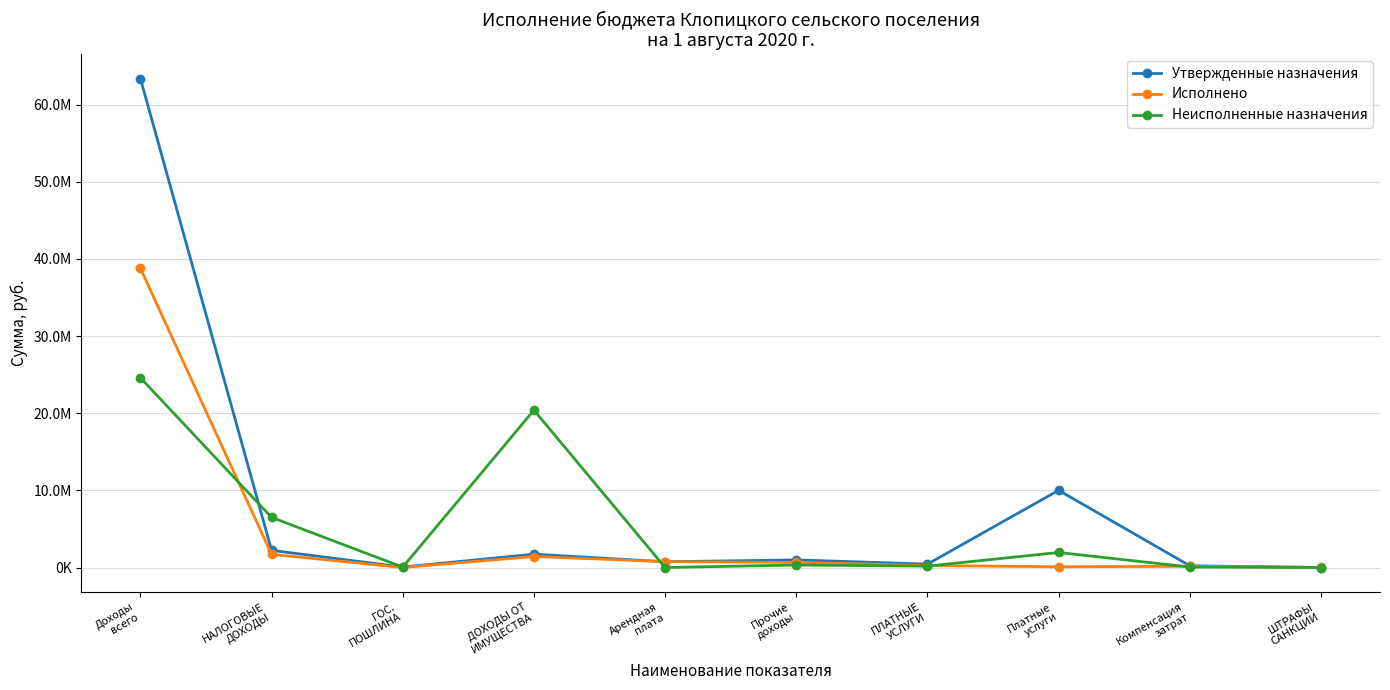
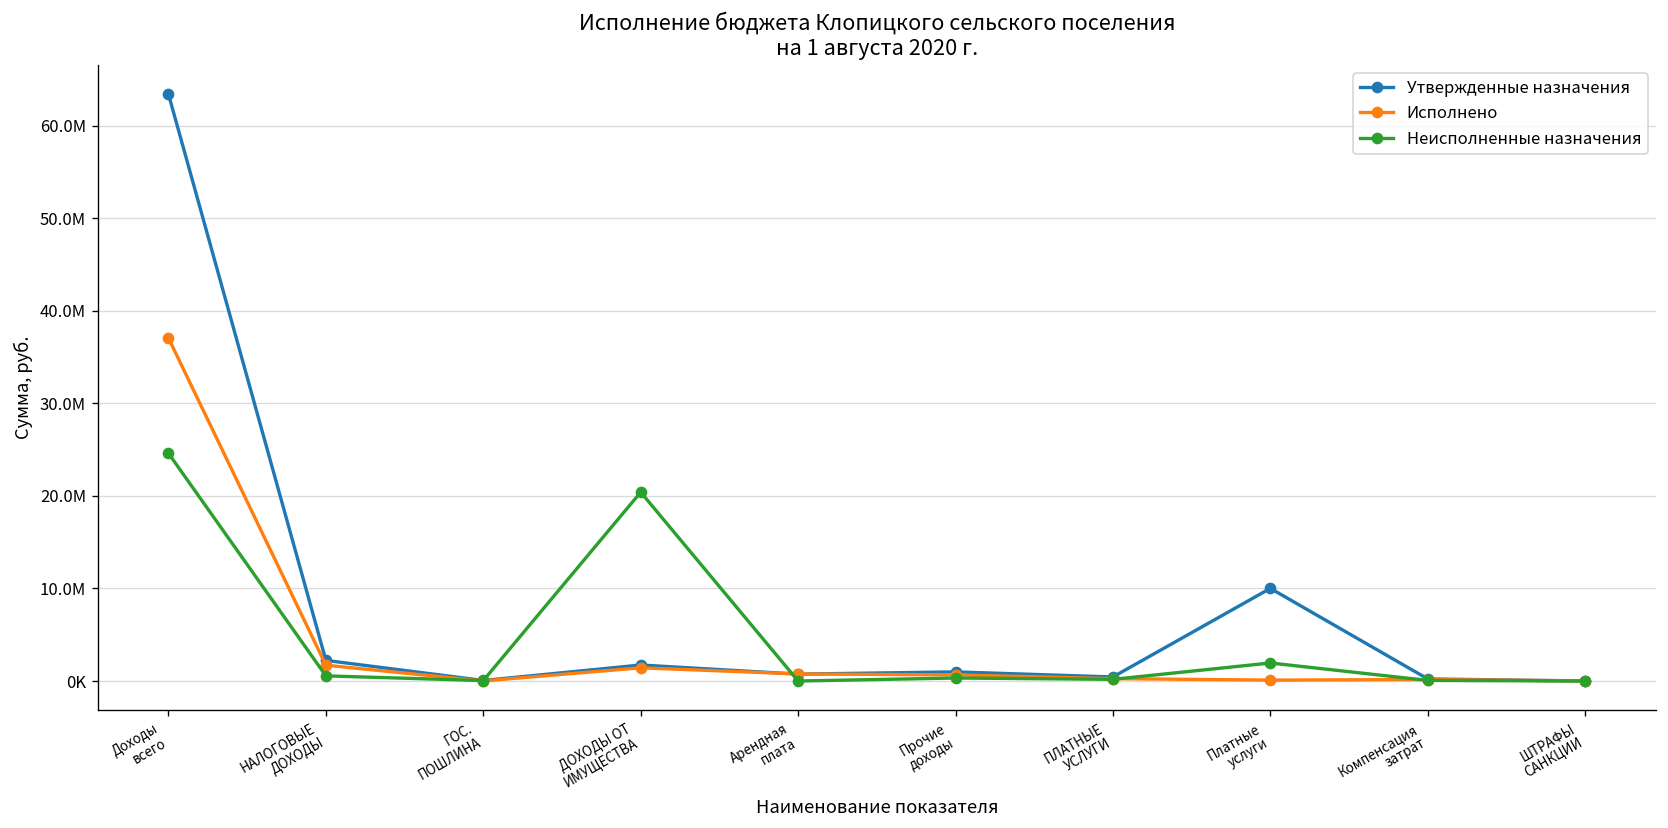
Исполнено, Доходы всего: 39000000 -> 37000000
Неисполненные назначения, НАЛОГОВЫЕ ДОХОДЫ: 6000000 -> 1000000
